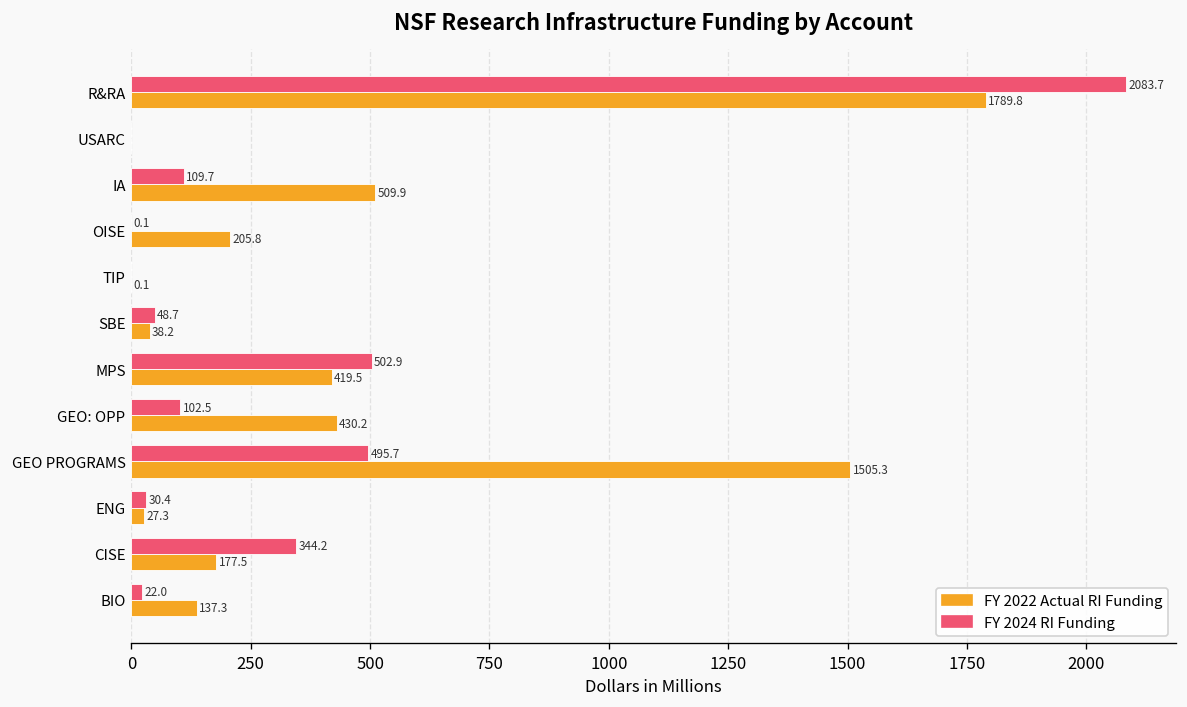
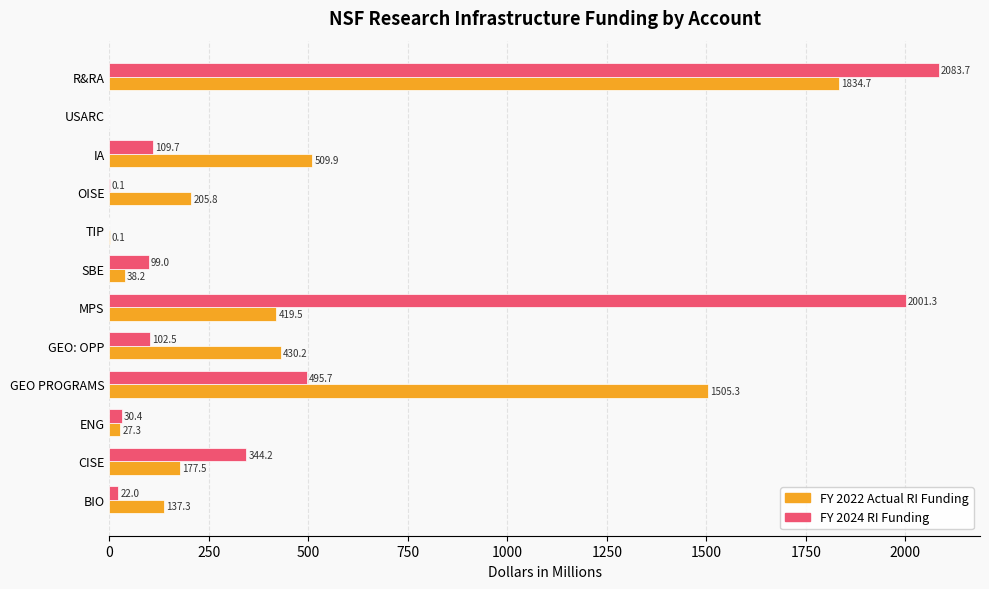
FY 2022 Actual RI Funding, R&RA: 1789.8 -> 1834.7
FY 2024 RI Funding, SBE: 48.7 -> 99.0
FY 2024 RI Funding, MPS: 502.9 -> 2001.3
